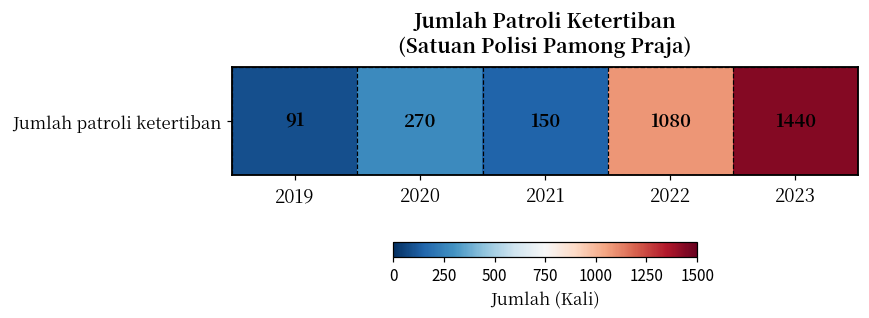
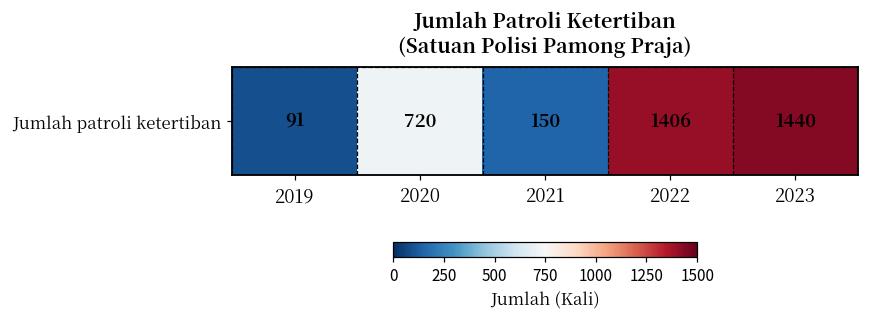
Jumlah patroli ketertiban, 2020: 270 -> 720
Jumlah patroli ketertiban, 2022: 1080 -> 1406
